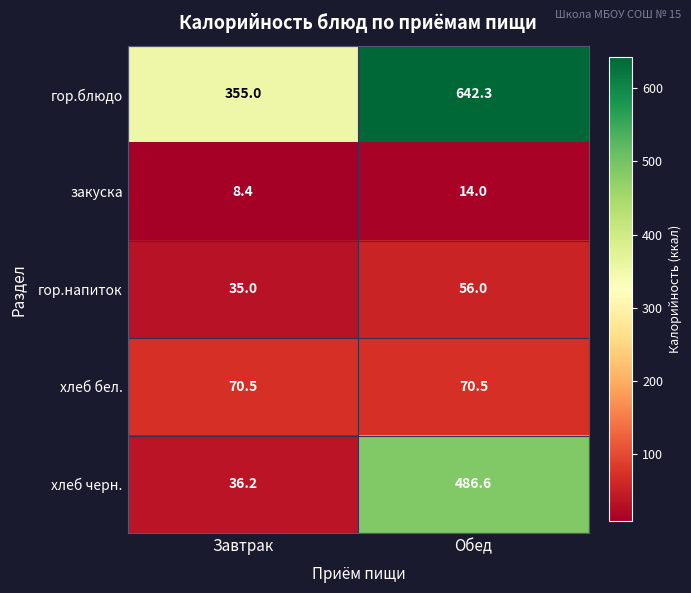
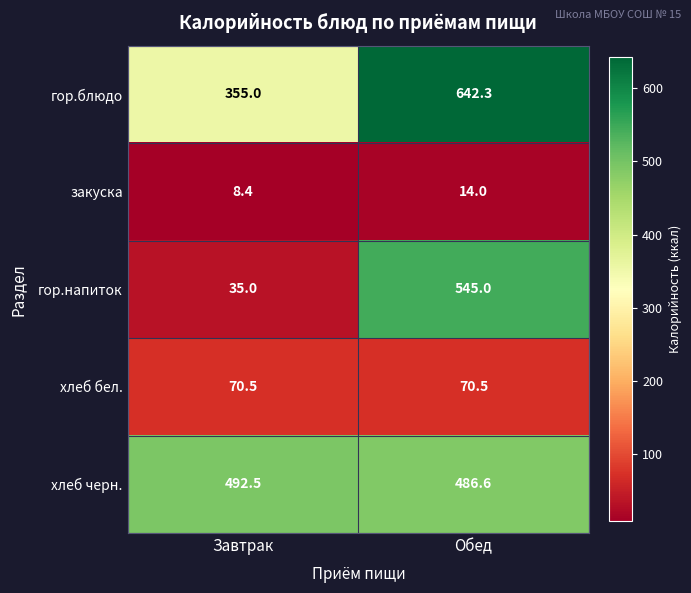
гор.напиток, Обед: 56.0 -> 545.0
хлеб черн., Завтрак: 36.2 -> 492.5
